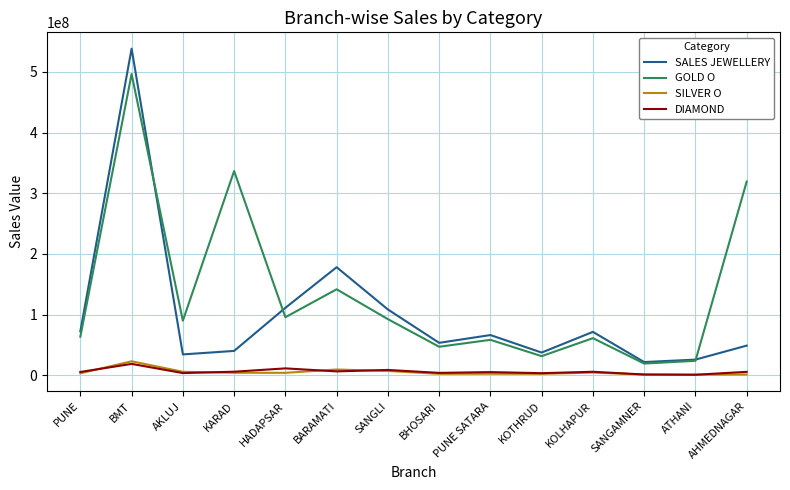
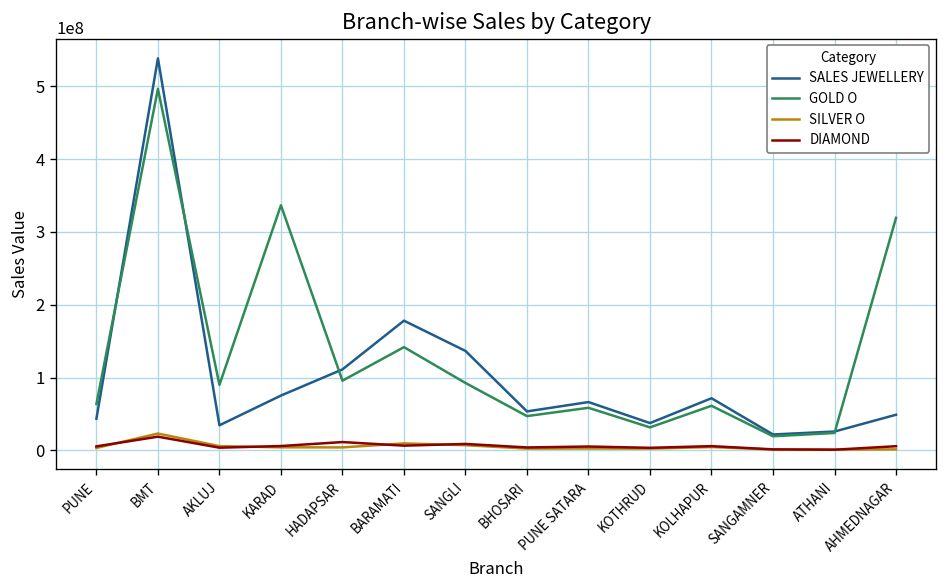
SALES JEWELLERY, PUNE: 70000000 -> 40000000
SALES JEWELLERY, KARAD: 40000000 -> 80000000
SALES JEWELLERY, SANGLI: 110000000 -> 140000000
